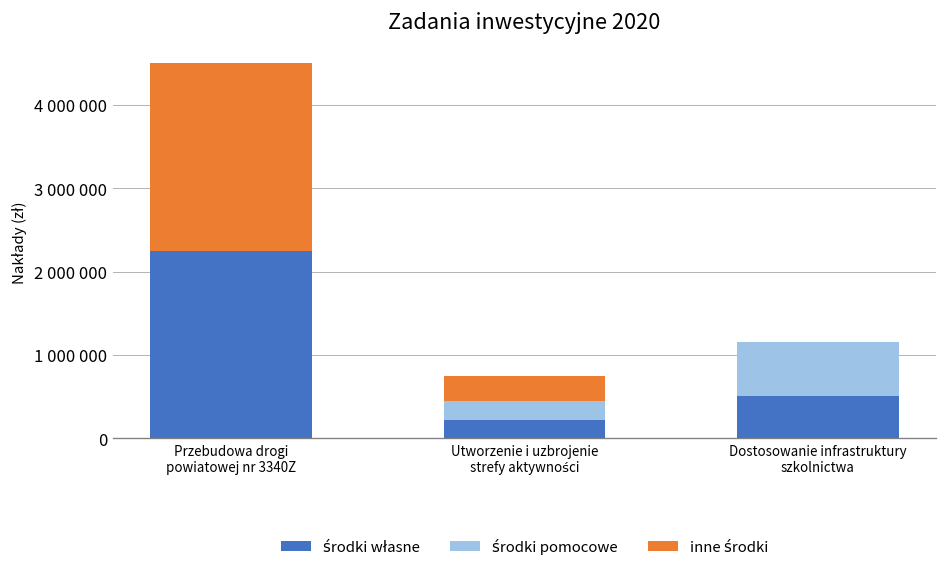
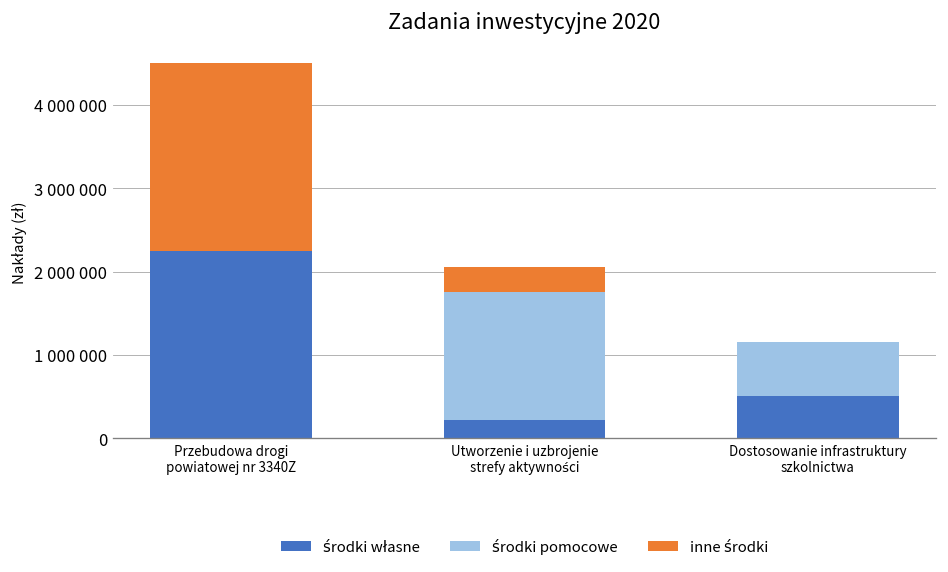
środki pomocowe, Utworzenie i uzbrojenie strefy aktywności: 200000 -> 1500000
